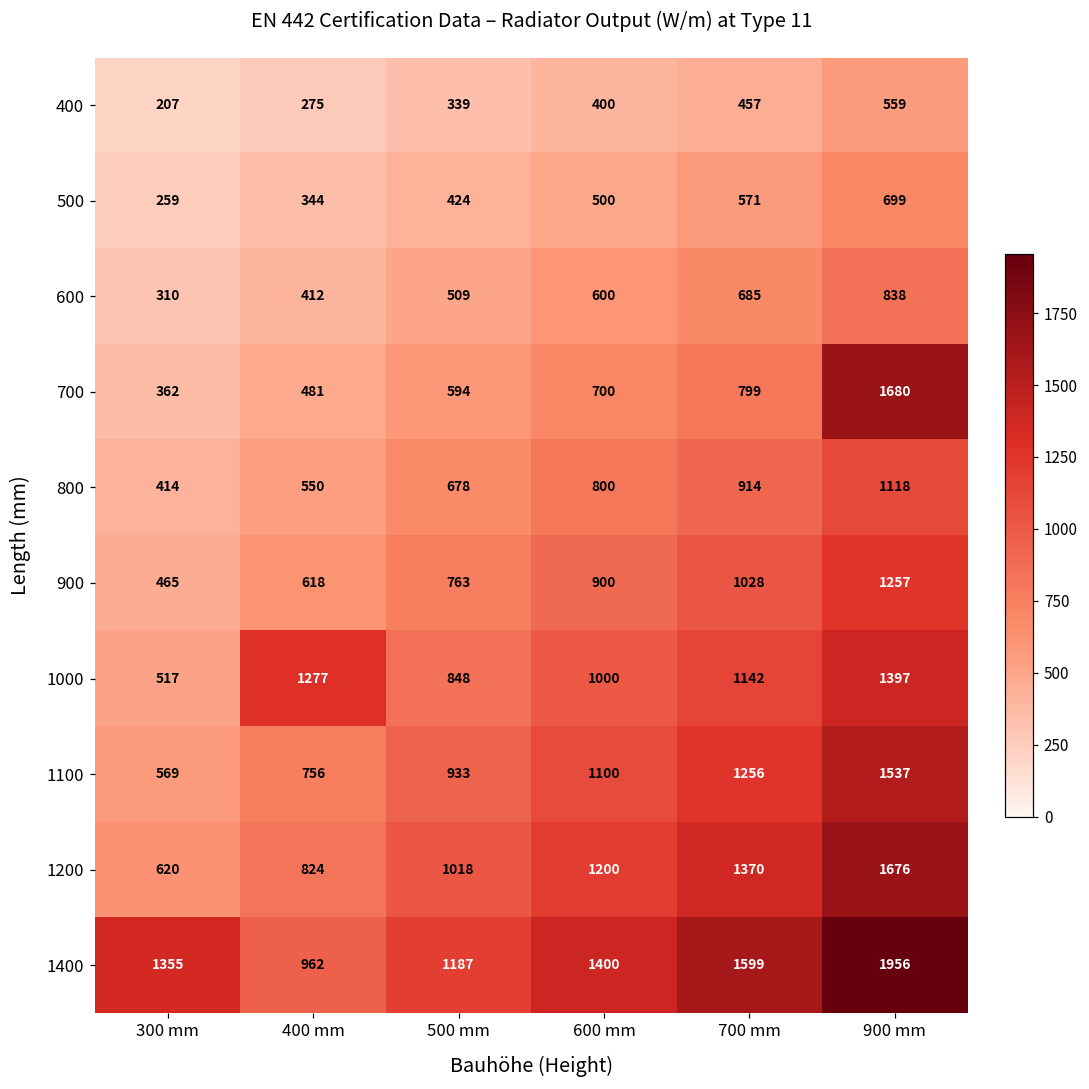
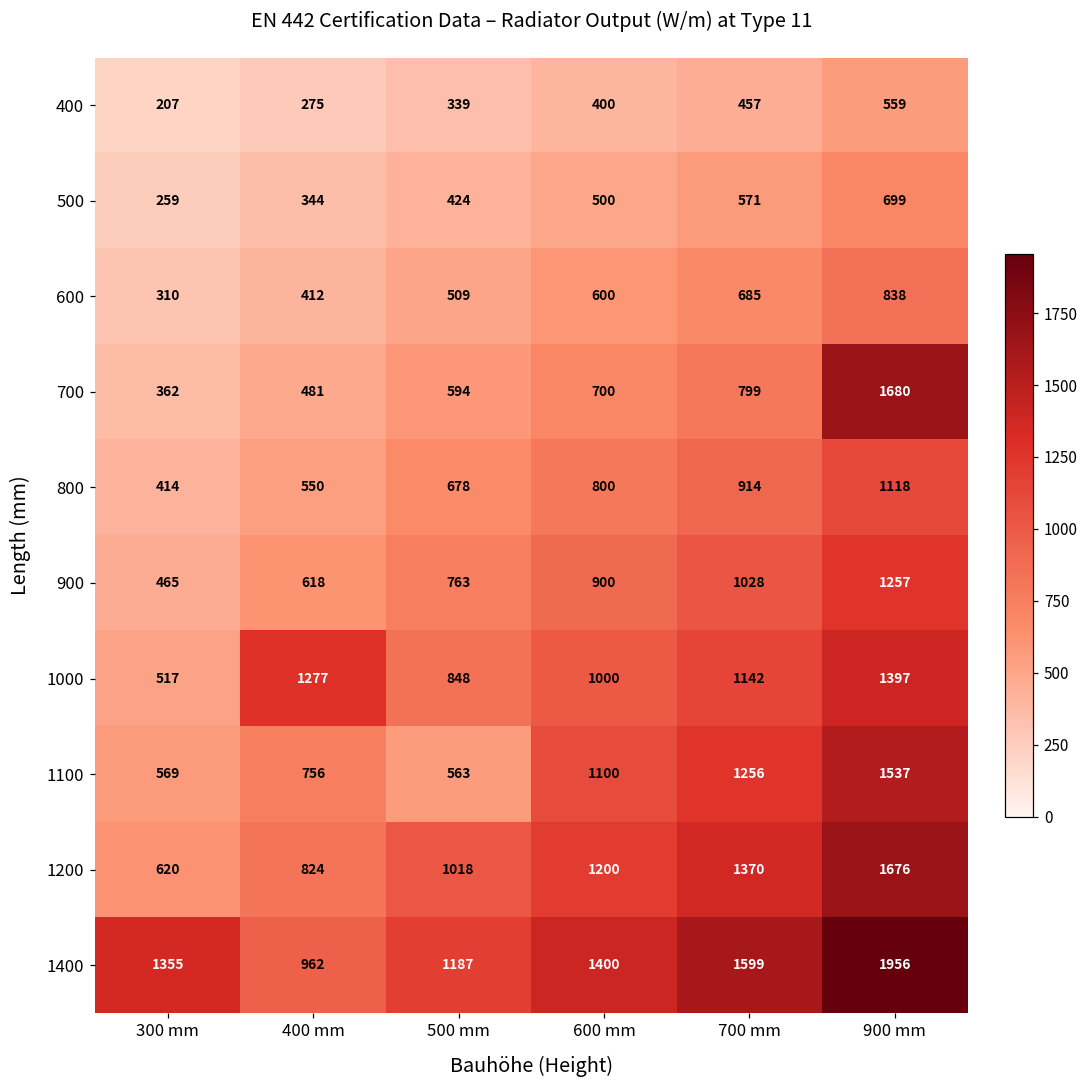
1100, 500 mm: 933 -> 563
